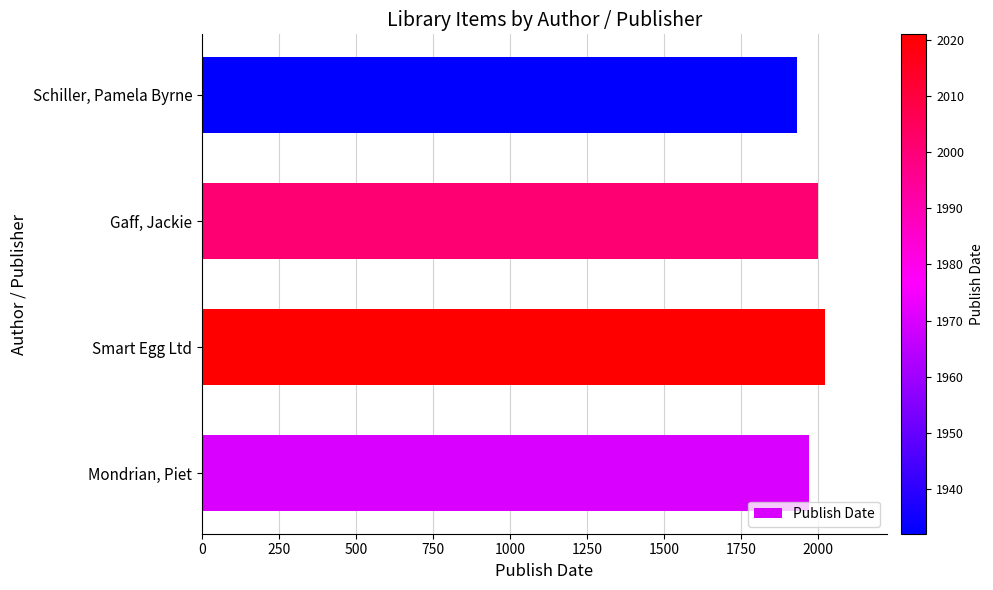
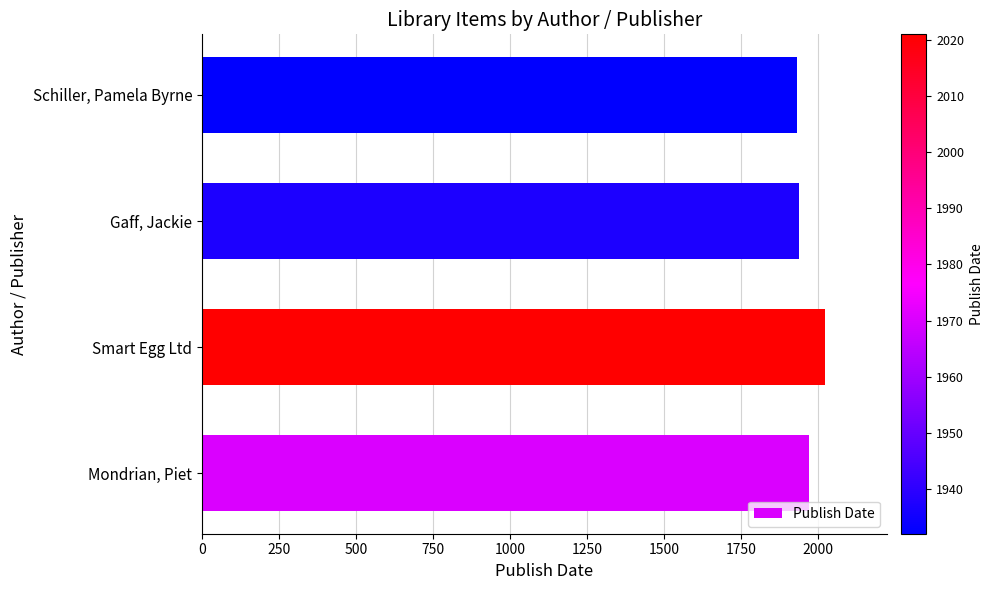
Gaff, Jackie: 2000 -> 1940
